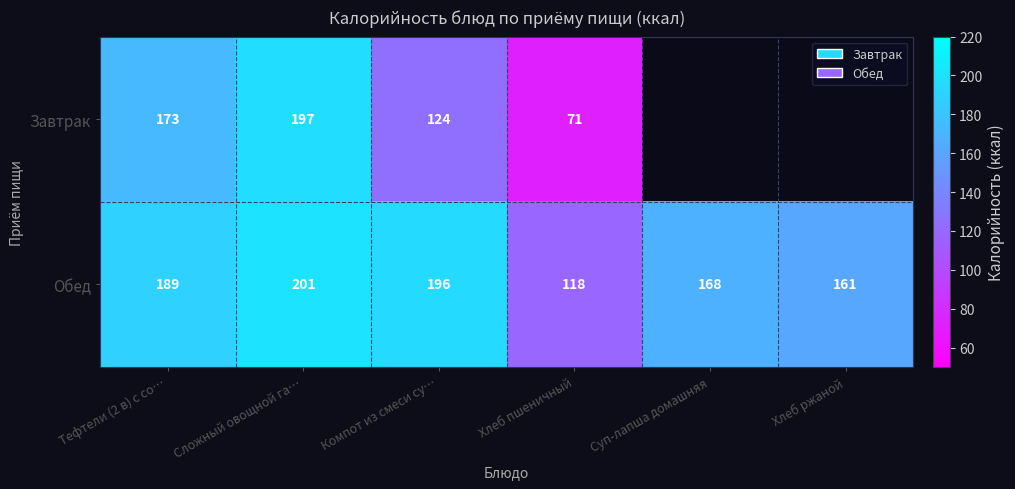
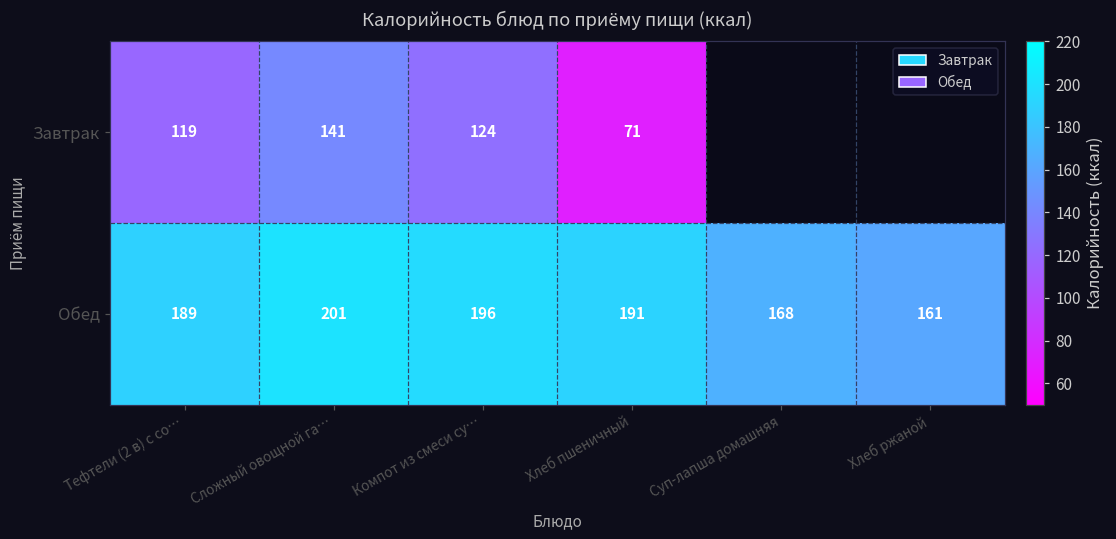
Завтрак, Тефтели (2 в) с со…: 173 -> 119
Завтрак, Сложный овощной га…: 197 -> 141
Обед, Хлеб пшеничный: 118 -> 191
